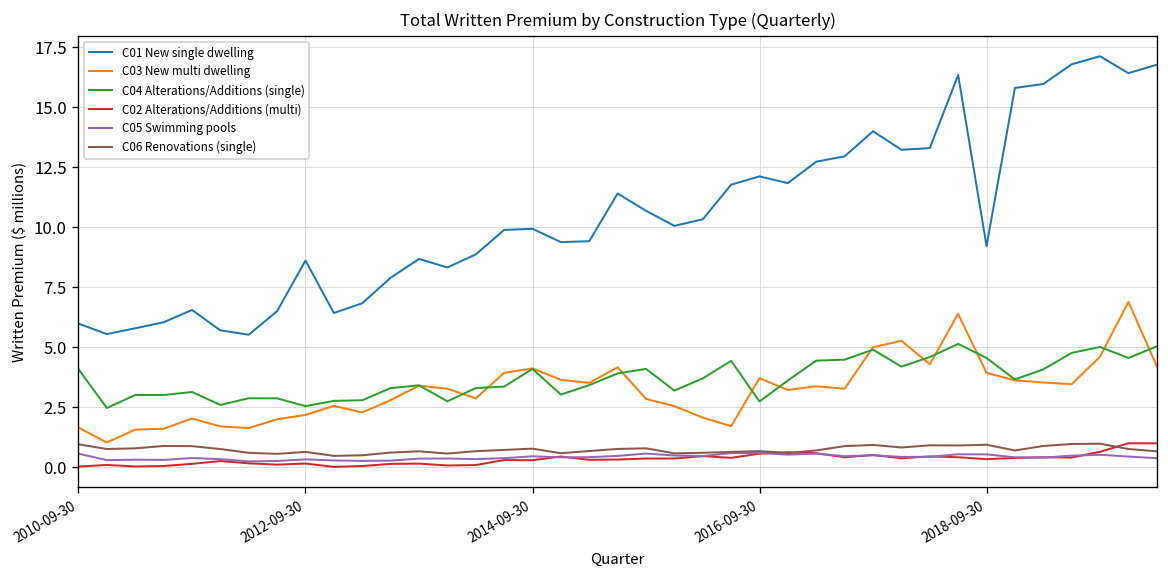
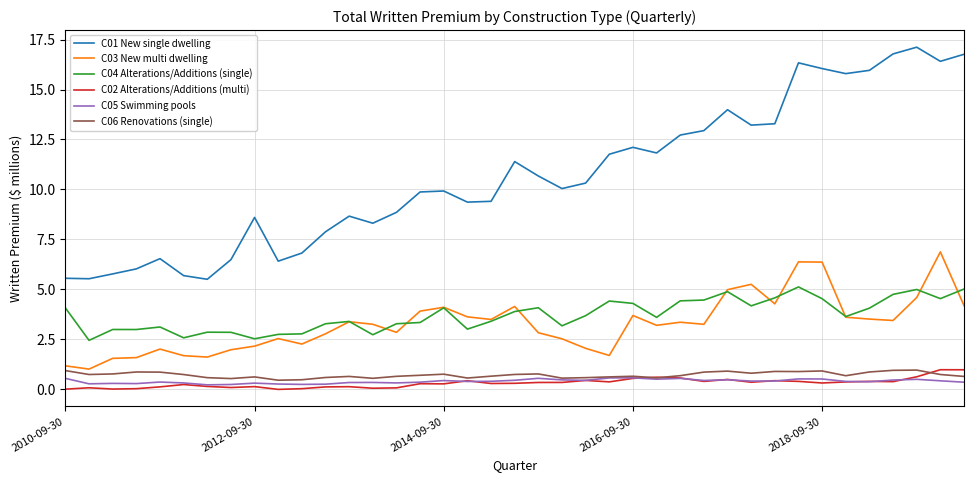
C01 New single dwelling, 2010-09-30: 6.0 -> 5.6
C03 New multi dwelling, 2010-09-30: 1.6 -> 1.2
C04 Alterations/Additions (single), 2016-09-30: 2.7 -> 4.3
C01 New single dwelling, 2018-09-30: 9.2 -> 16.0
C03 New multi dwelling, 2018-09-30: 3.9 -> 6.4
